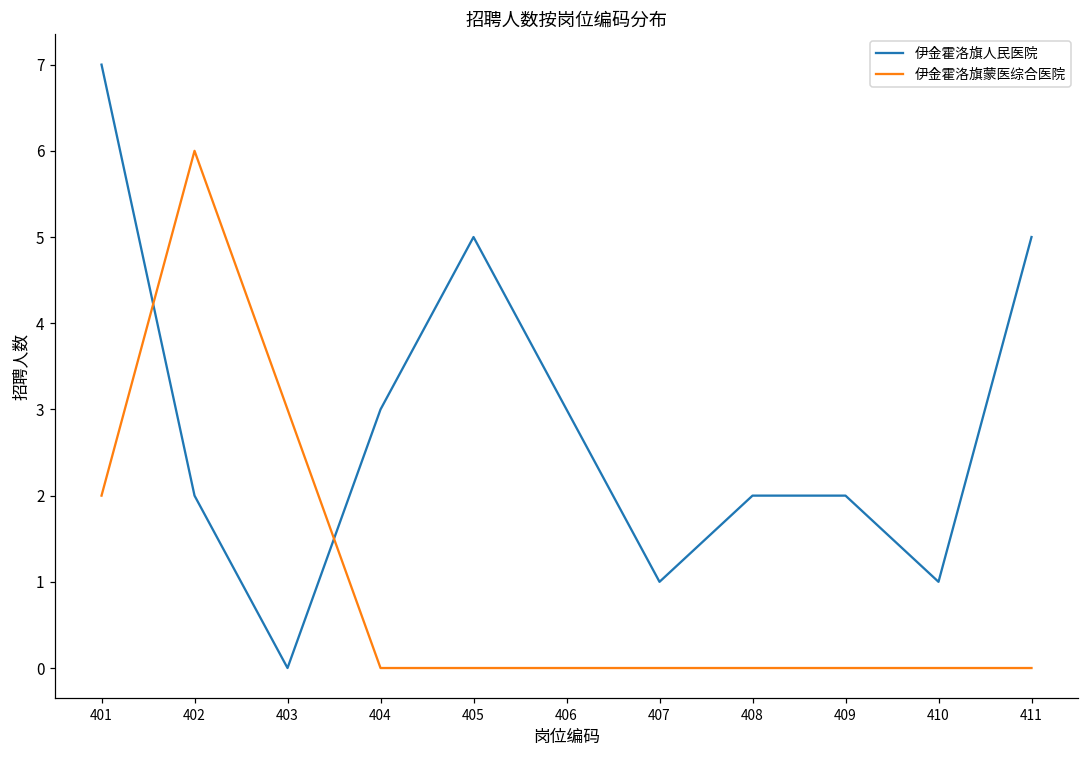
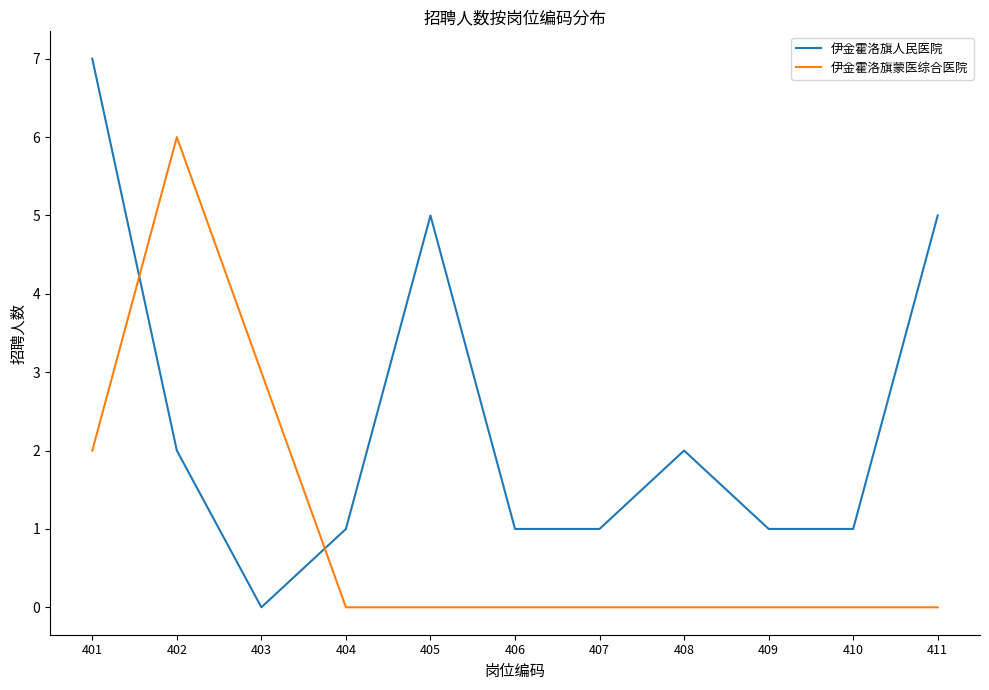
伊金霍洛旗人民医院, 404: 3 -> 1
伊金霍洛旗人民医院, 406: 3 -> 1
伊金霍洛旗人民医院, 409: 2 -> 1
